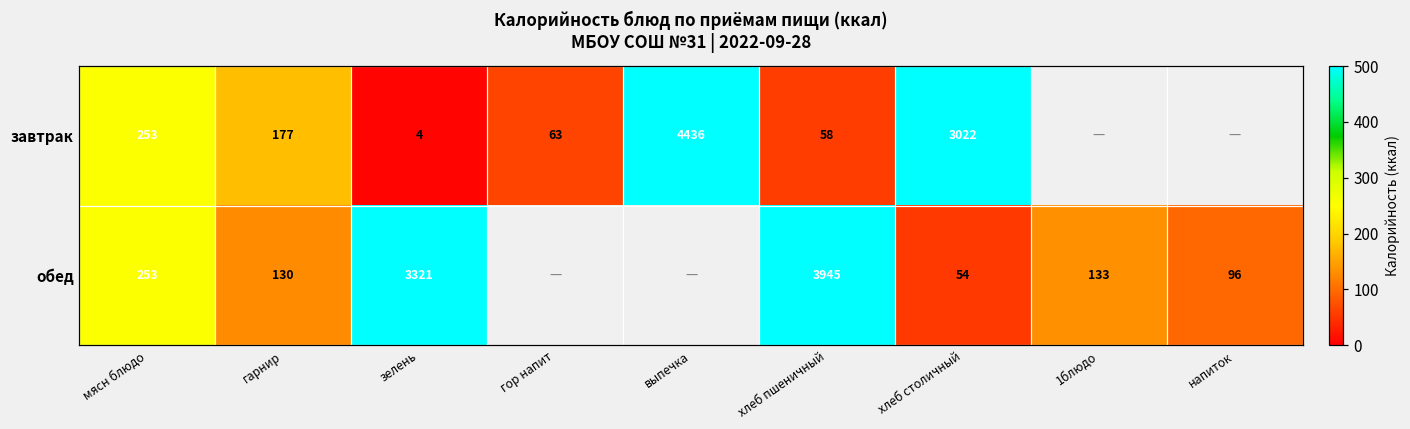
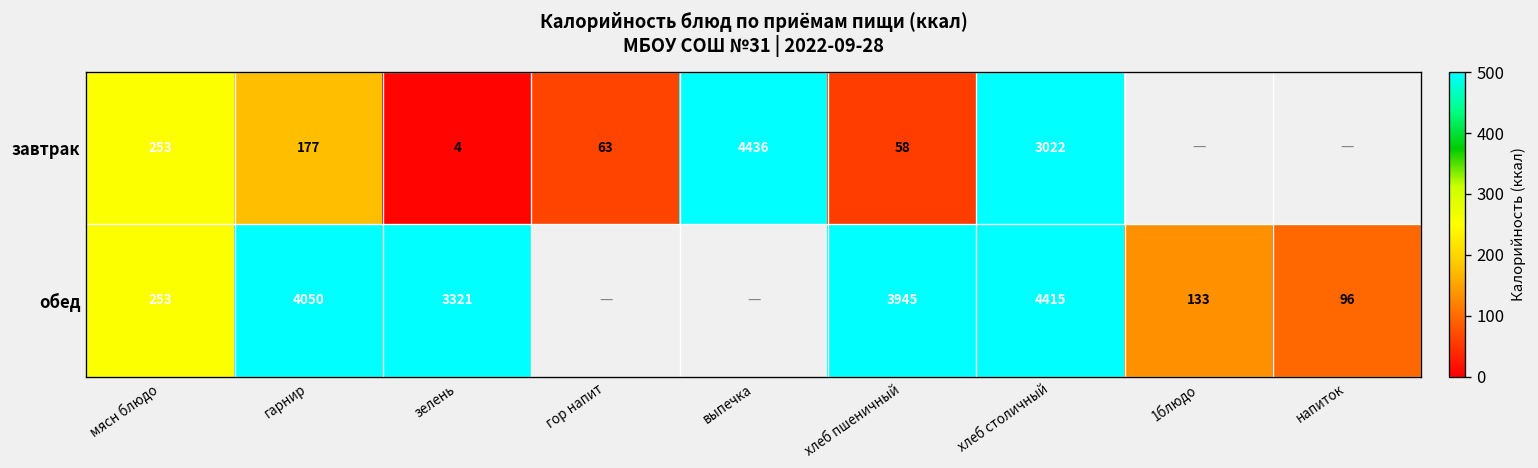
обед, гарнир: 130 -> 4050
обед, хлеб столичный: 54 -> 4415
